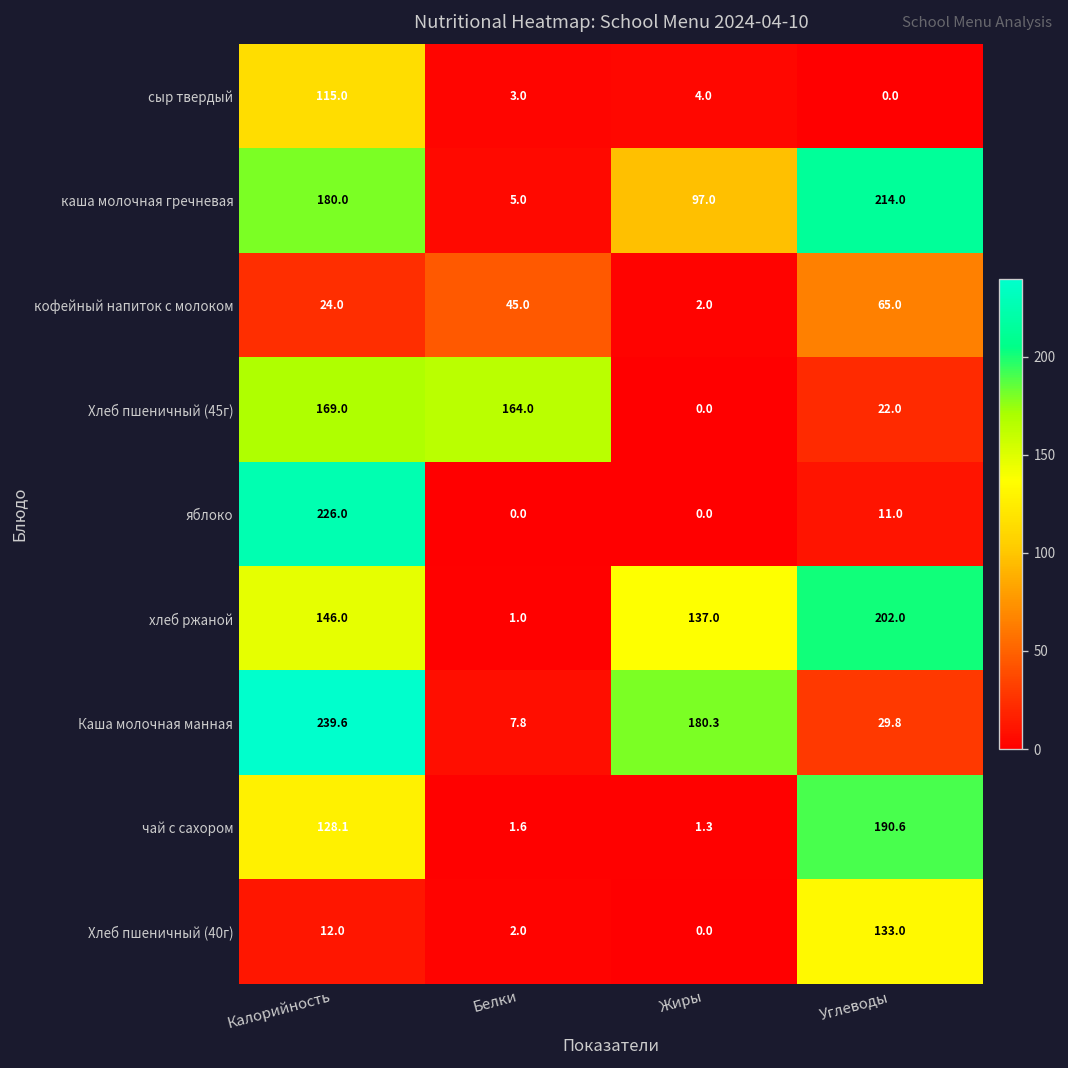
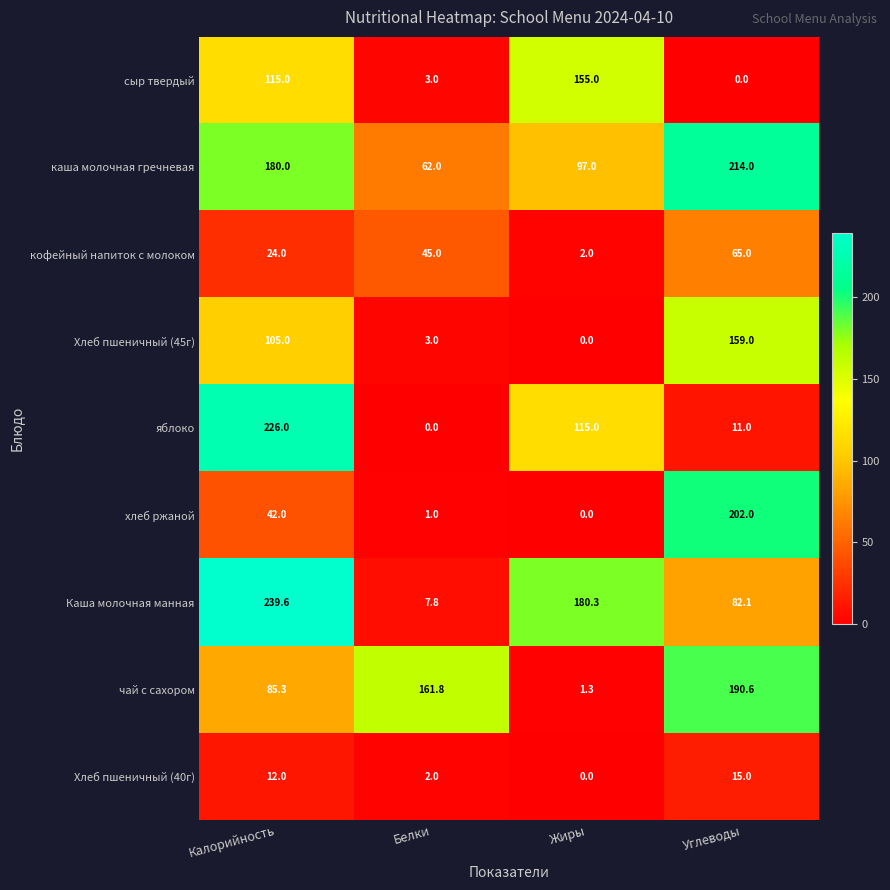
сыр твердый, Жиры: 4.0 -> 155.0
каша молочная гречневая, Белки: 5.0 -> 62.0
Хлеб пшеничный (45г), Калорийность: 169.0 -> 105.0
Хлеб пшеничный (45г), Белки: 164.0 -> 3.0
Хлеб пшеничный (45г), Углеводы: 22.0 -> 159.0
яблоко, Жиры: 0.0 -> 115.0
хлеб ржаной, Калорийность: 146.0 -> 42.0
хлеб ржаной, Жиры: 137.0 -> 0.0
Каша молочная манная, Углеводы: 29.8 -> 82.1
чай с сахором, Калорийность: 128.1 -> 85.3
чай с сахором, Белки: 1.6 -> 161.8
Хлеб пшеничный (40г), Углеводы: 133.0 -> 15.0
